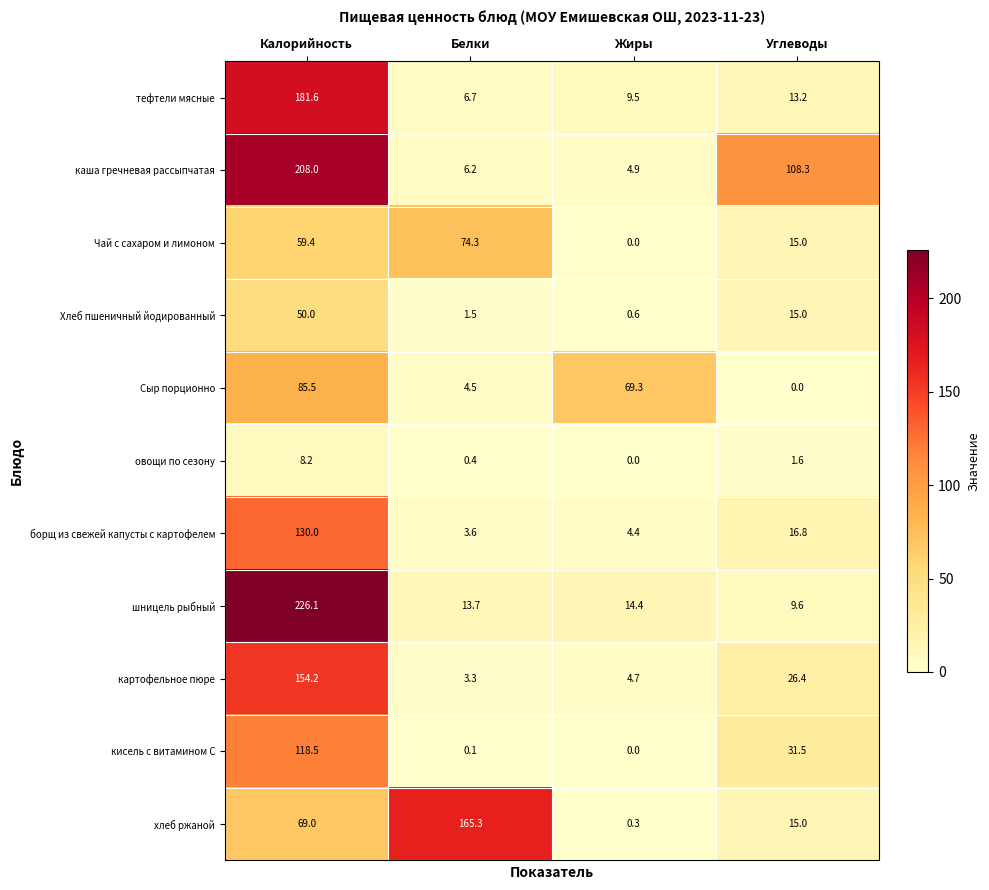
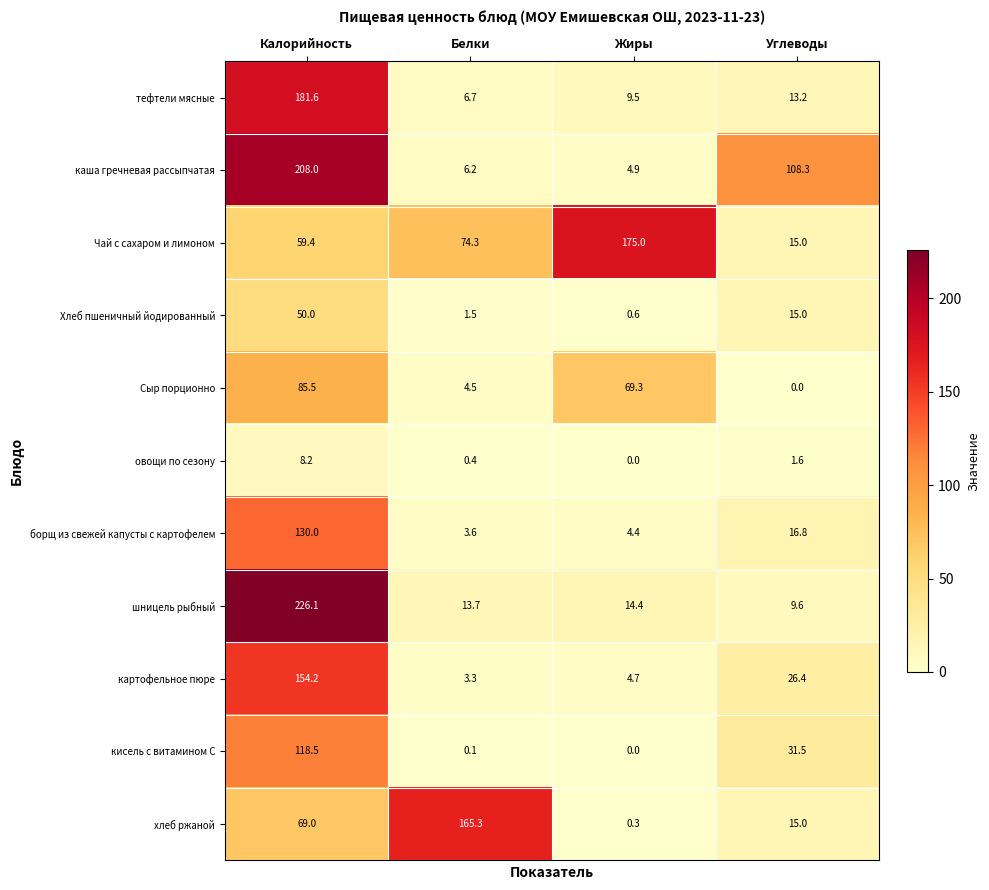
Чай с сахаром и лимоном, Жиры: 0.0 -> 175.0
